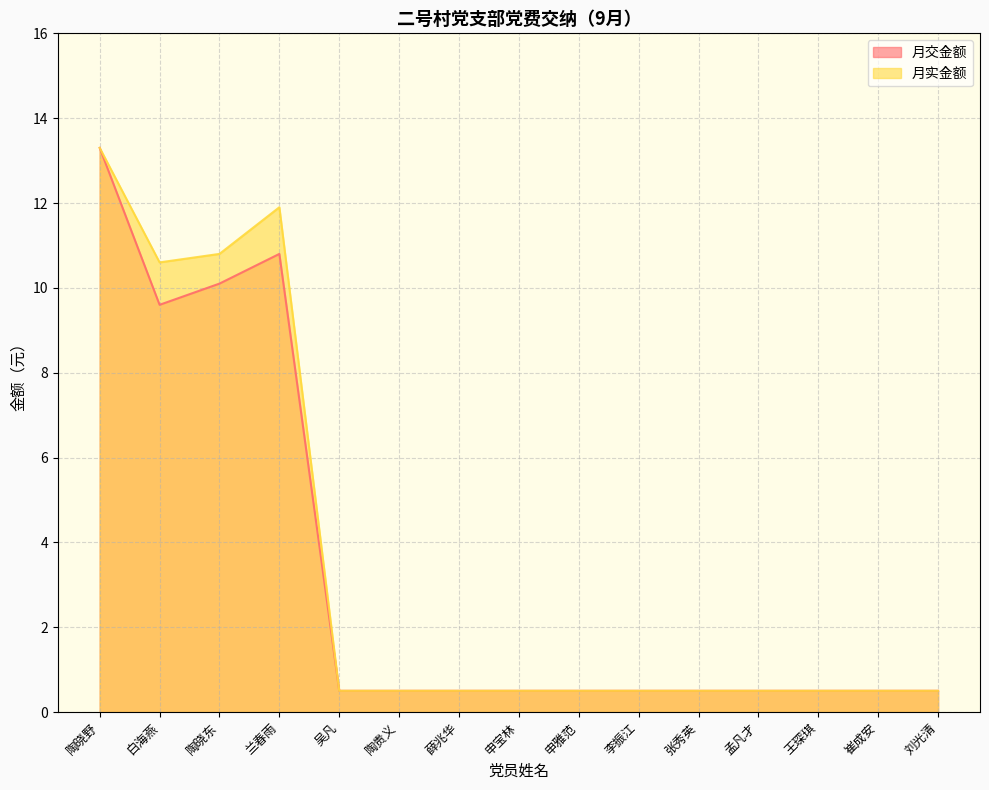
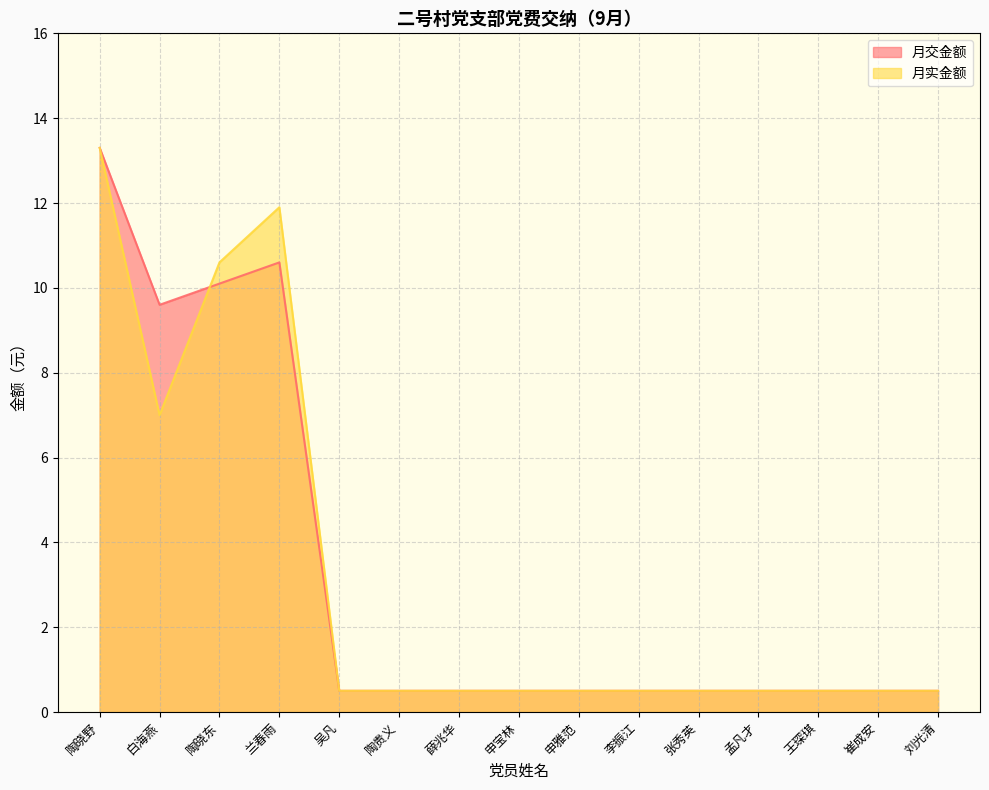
月实金额, 白海燕: 10.6 -> 7.0
月实金额, 陶晓东: 10.8 -> 10.6
月交金额, 兰春雨: 10.8 -> 10.6
